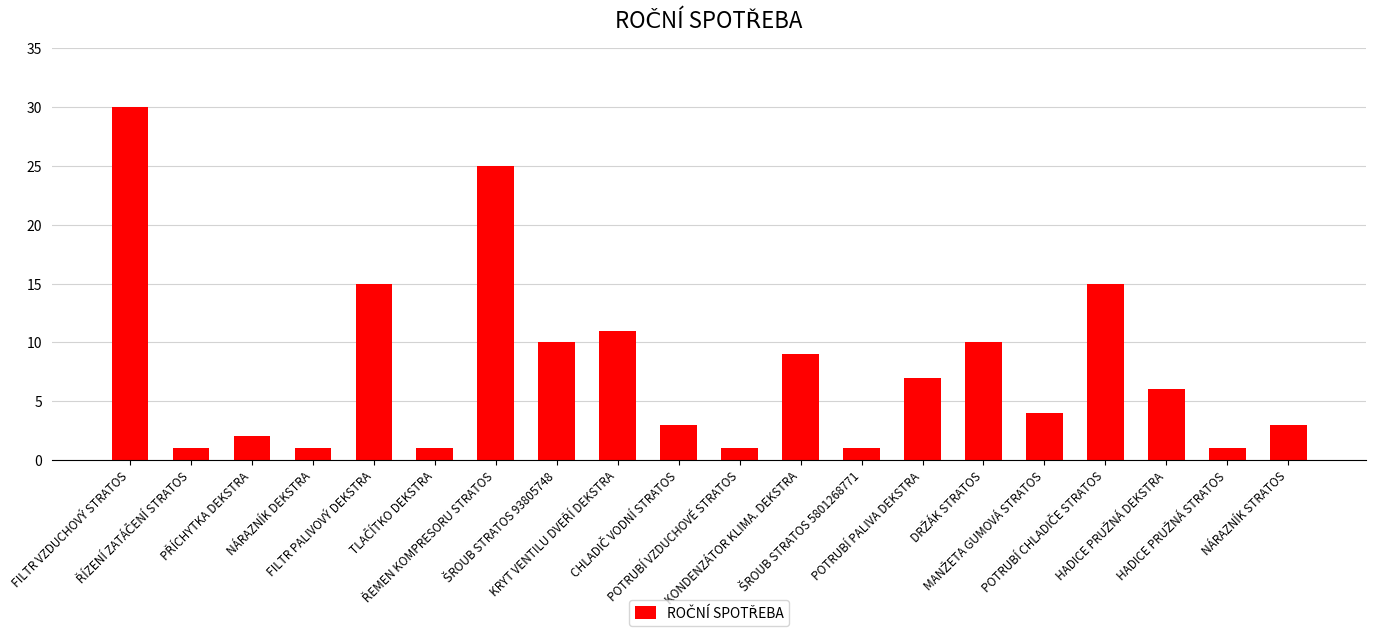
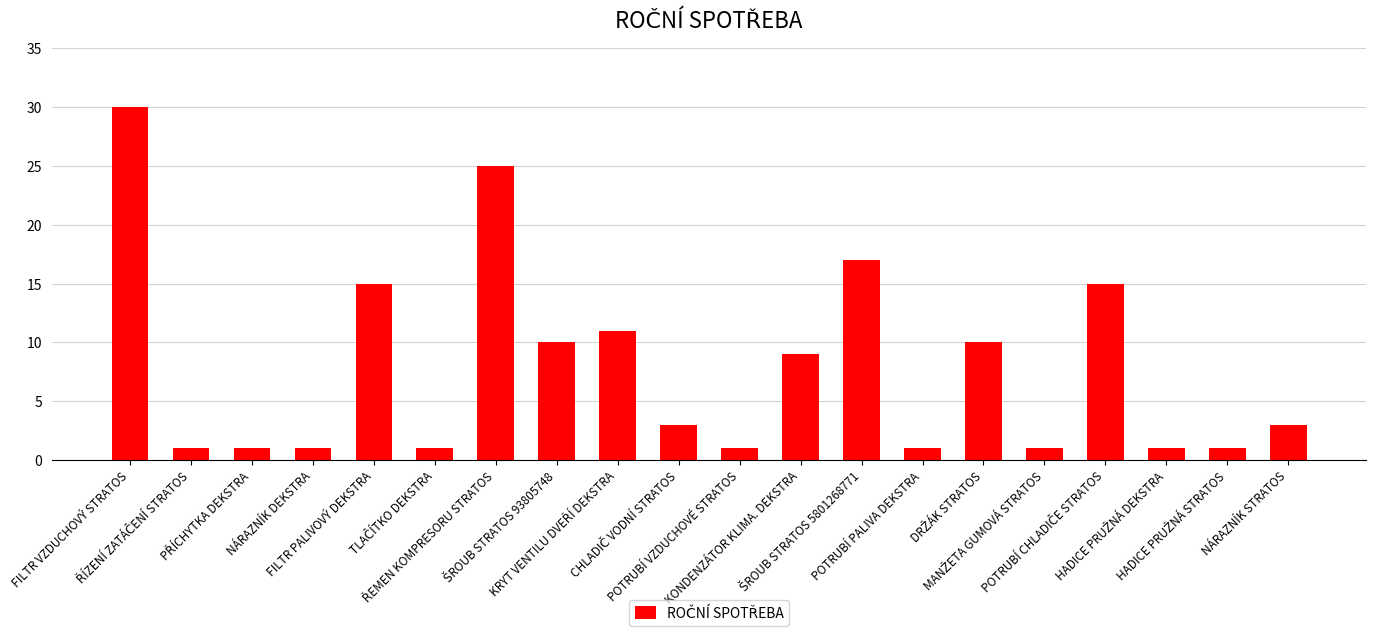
PŘÍCHYTKA DEKSTRA: 2 -> 1
ŠROUB STRATOS 5801268771: 1 -> 17
POTRUBÍ PALIVA DEKSTRA: 7 -> 1
MANŽETA GUMOVÁ STRATOS: 4 -> 1
HADICE PRUŽNÁ DEKSTRA: 6 -> 1
